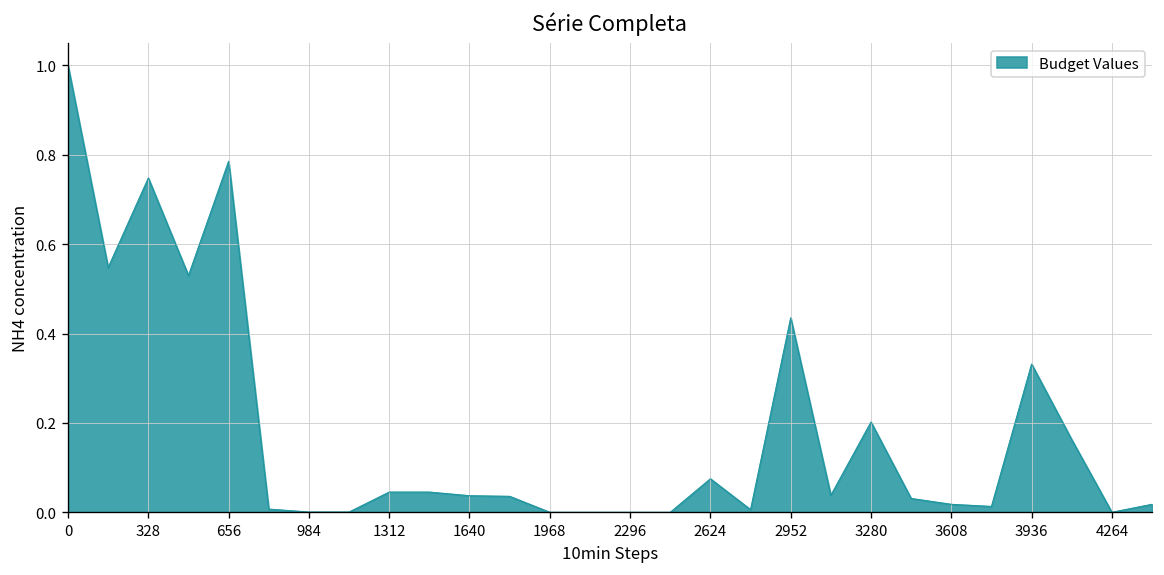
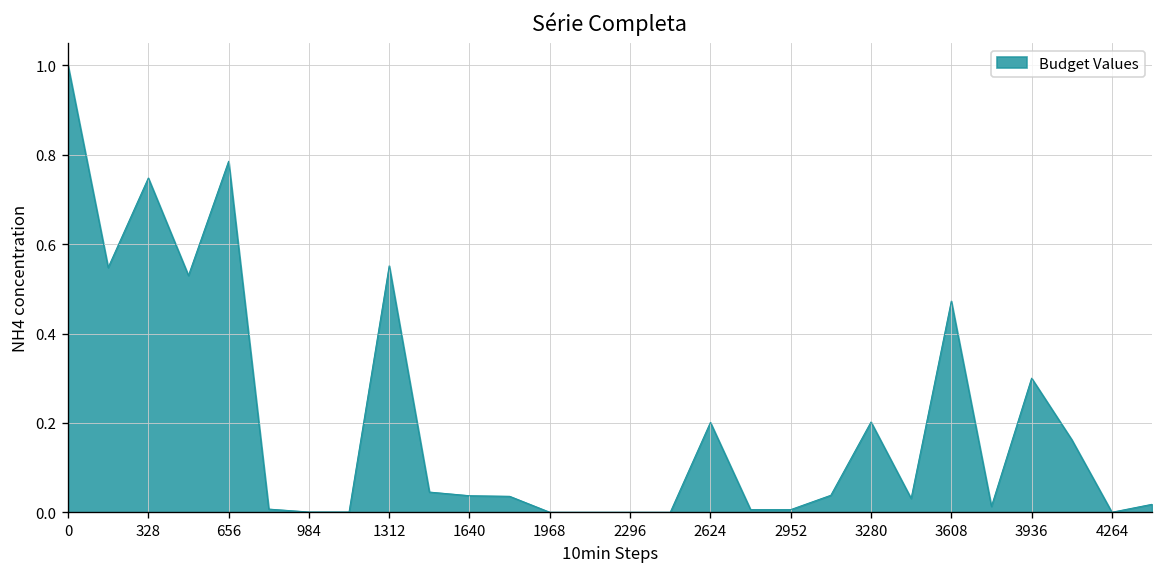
1312: 0.05 -> 0.55
2624: 0.08 -> 0.20
2952: 0.44 -> 0.01
3608: 0.02 -> 0.47
3936: 0.33 -> 0.30
